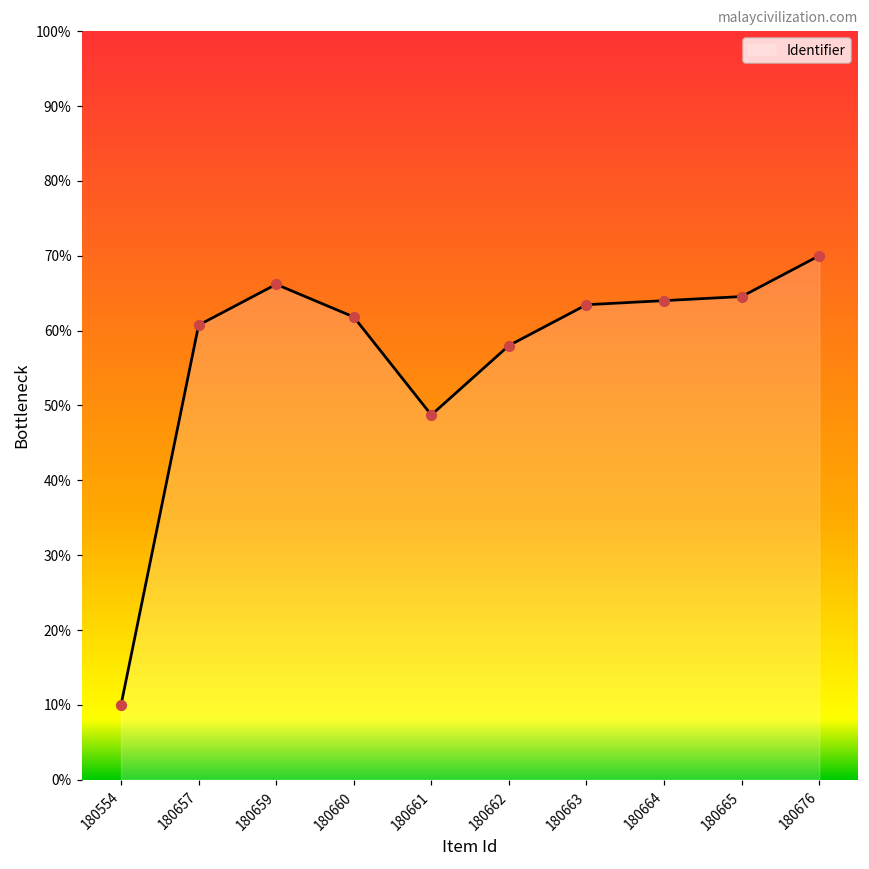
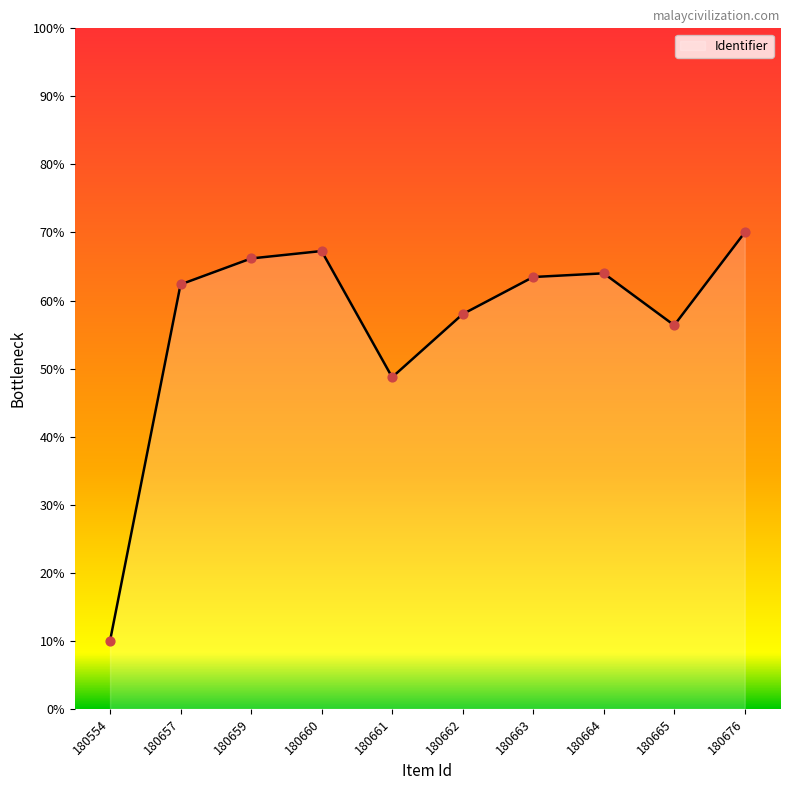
180657: 61% -> 62%
180660: 62% -> 67%
180665: 65% -> 56%
